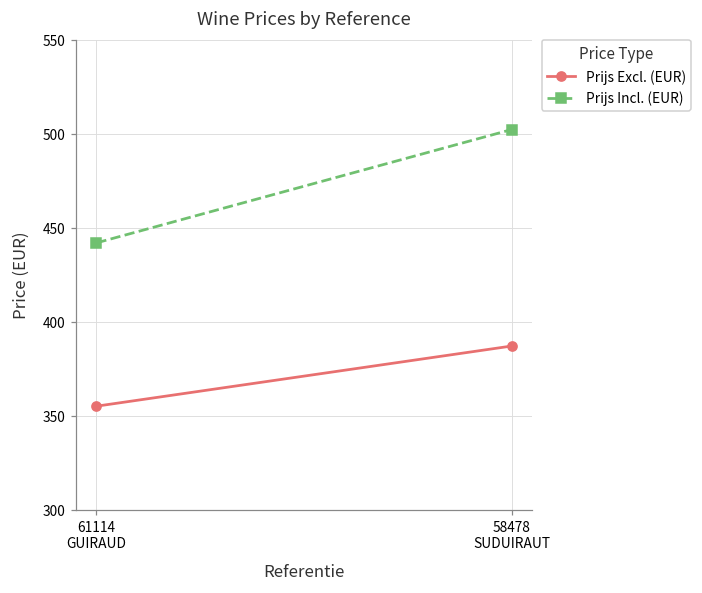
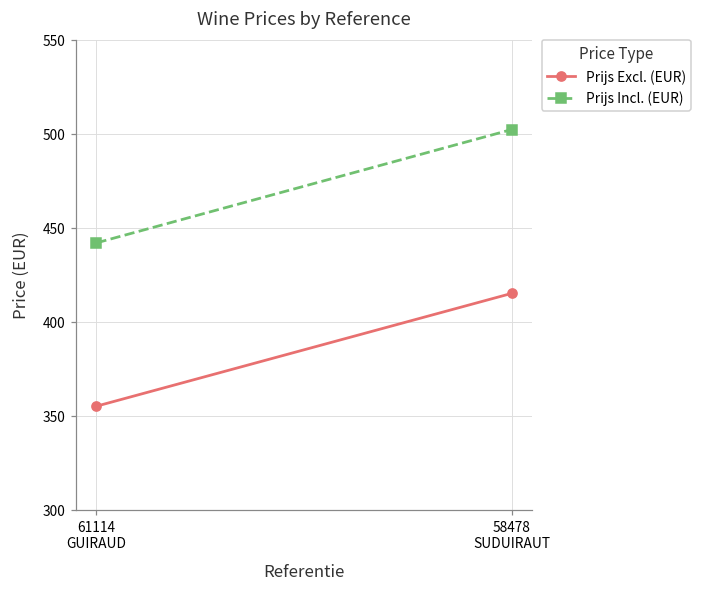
Prijs Excl. (EUR), 58478 SUDUIRAUT: 387 -> 415
